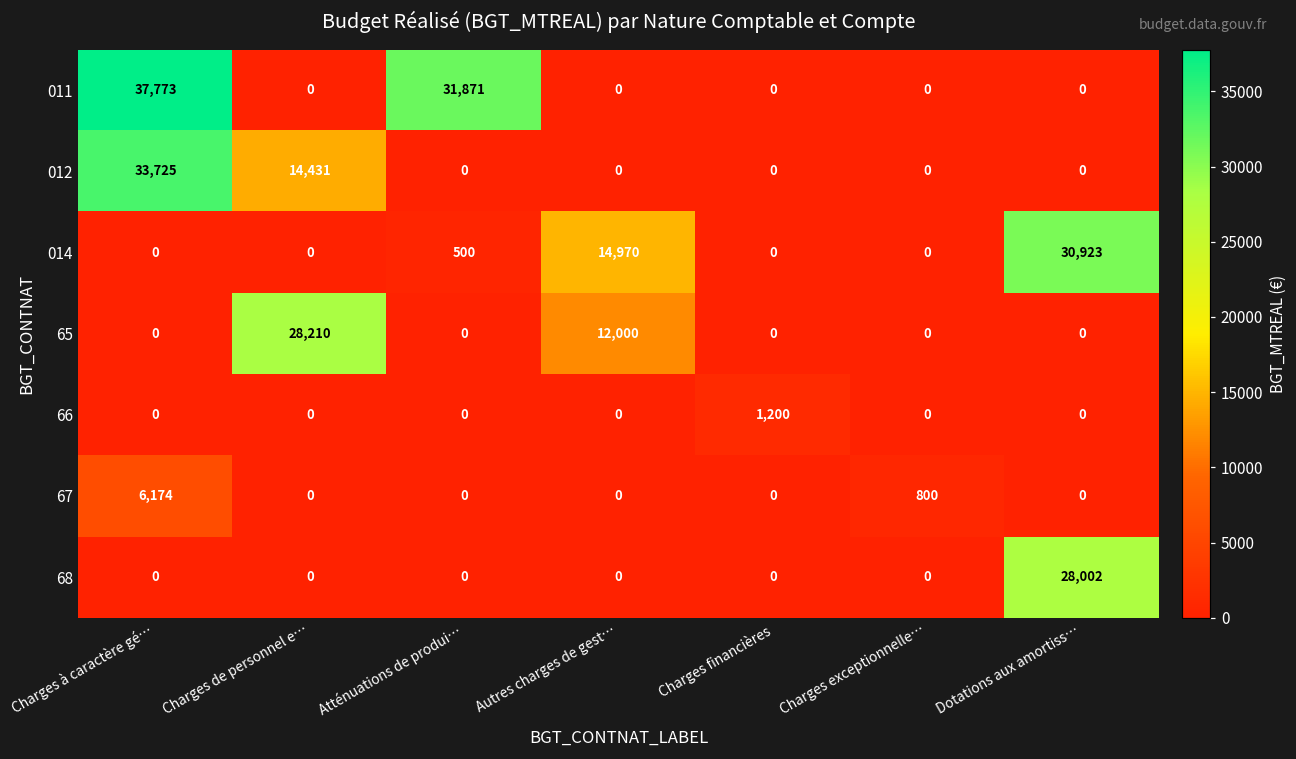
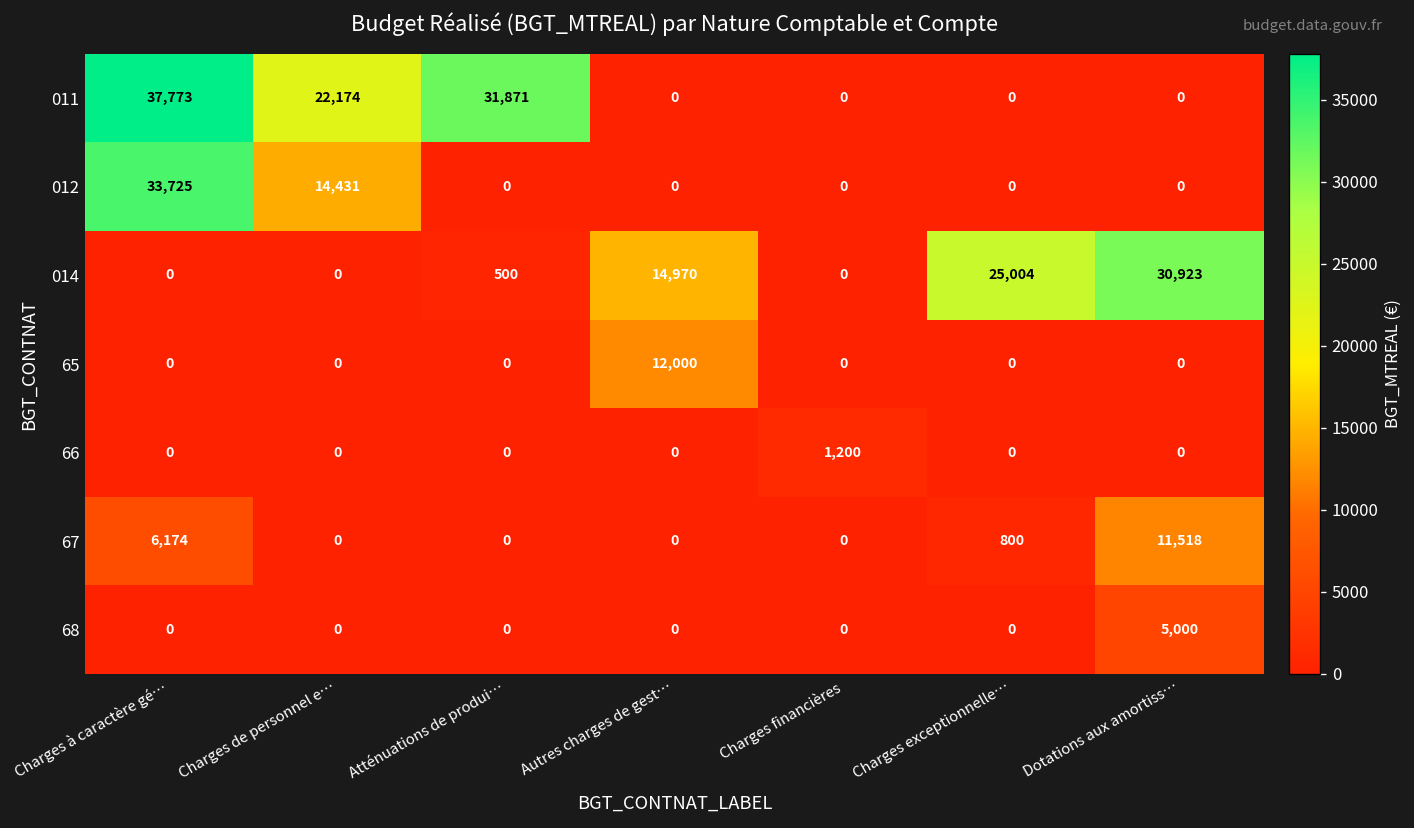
011, Charges de personnel e…: 0 -> 22,174
014, Charges exceptionnelle…: 0 -> 25,004
65, Charges de personnel e…: 28,210 -> 0
67, Dotations aux amortiss…: 0 -> 11,518
68, Dotations aux amortiss…: 28,002 -> 5,000
